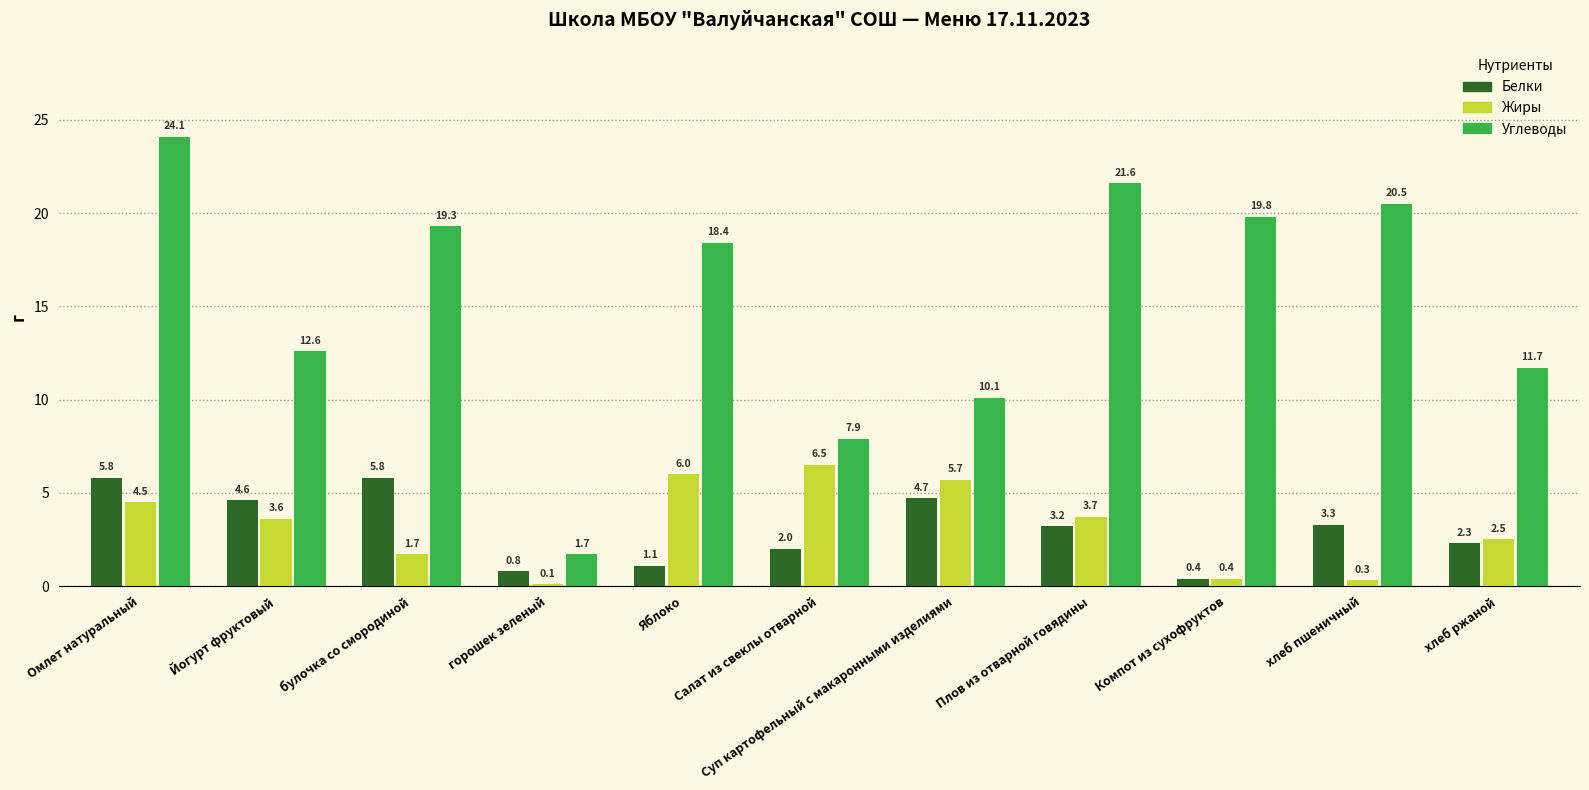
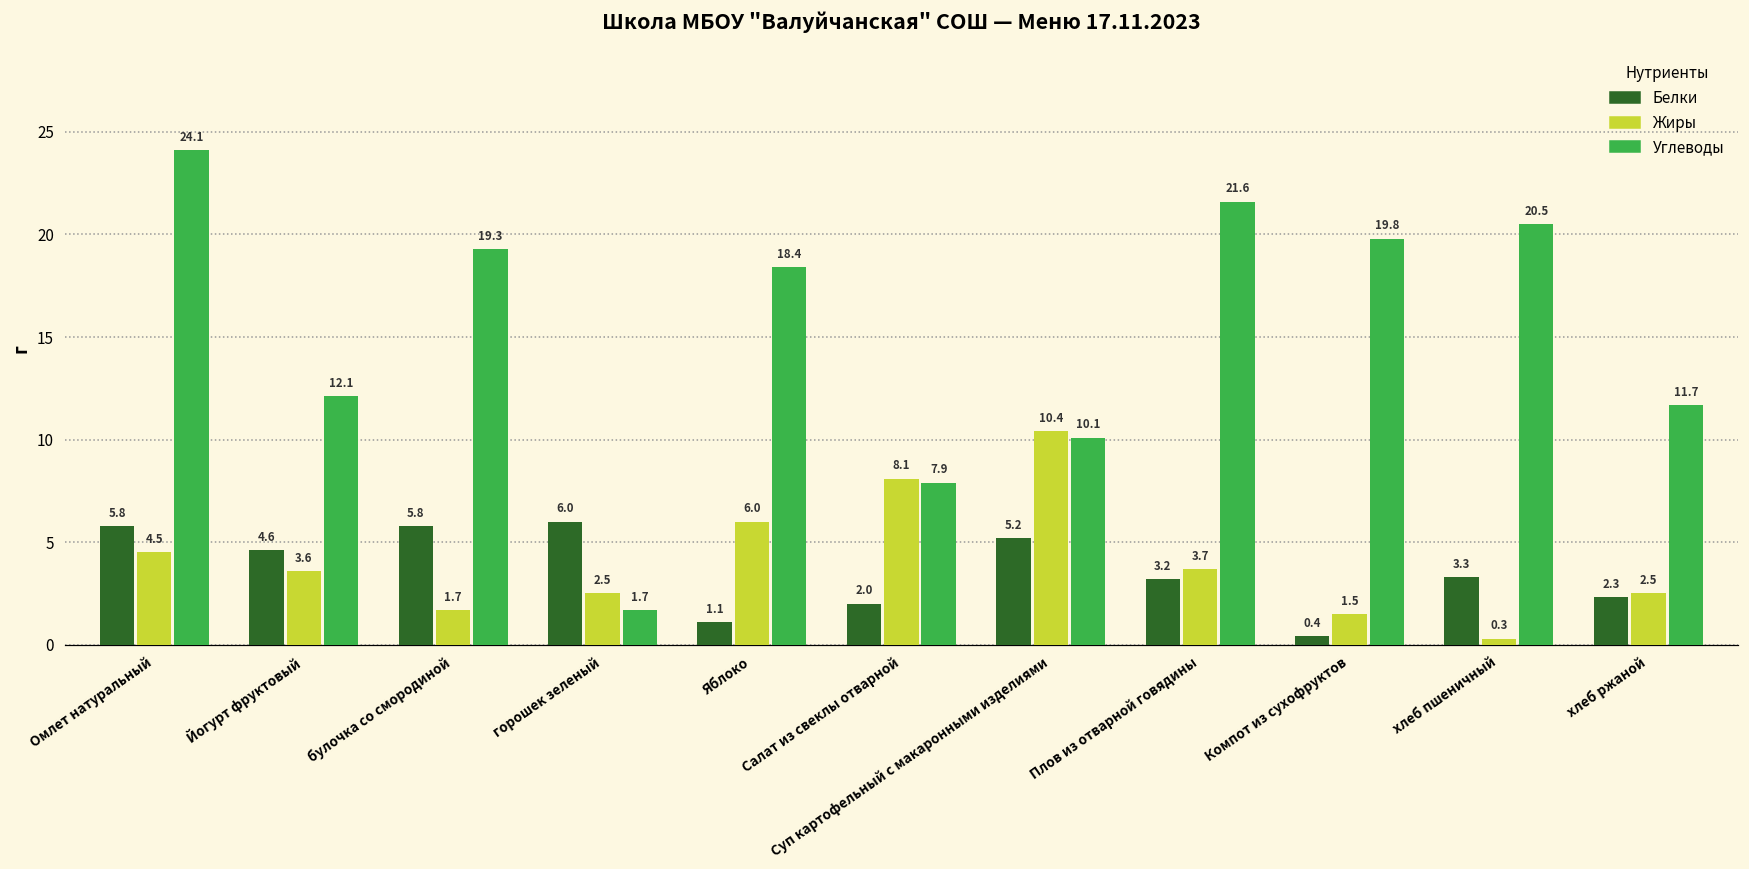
Углеводы, Йогурт фруктовый: 12.6 -> 12.1
Белки, горошек зеленый: 0.8 -> 6.0
Жиры, горошек зеленый: 0.1 -> 2.5
Жиры, Салат из свеклы отварной: 6.5 -> 8.1
Белки, Суп картофельный с макаронными изделиями: 4.7 -> 5.2
Жиры, Суп картофельный с макаронными изделиями: 5.7 -> 10.4
Жиры, Компот из сухофруктов: 0.4 -> 1.5
